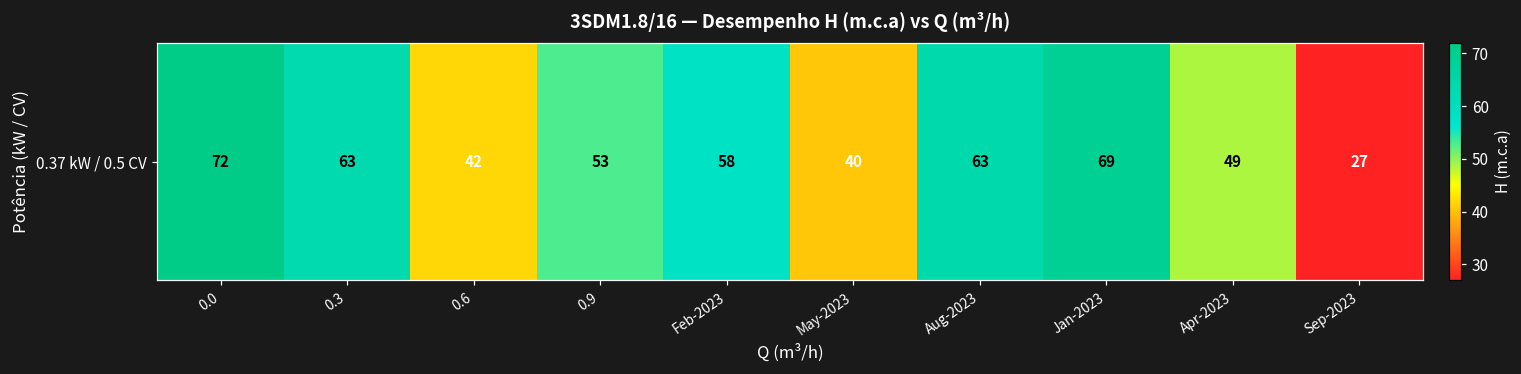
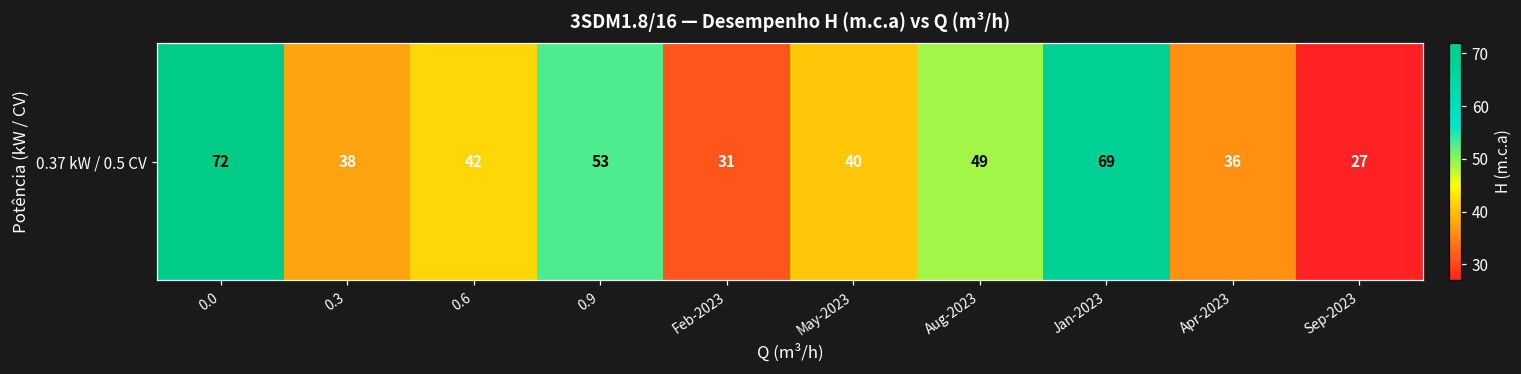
0.37 kW / 0.5 CV, 0.3: 63 -> 38
0.37 kW / 0.5 CV, Feb-2023: 58 -> 31
0.37 kW / 0.5 CV, Aug-2023: 63 -> 49
0.37 kW / 0.5 CV, Apr-2023: 49 -> 36
